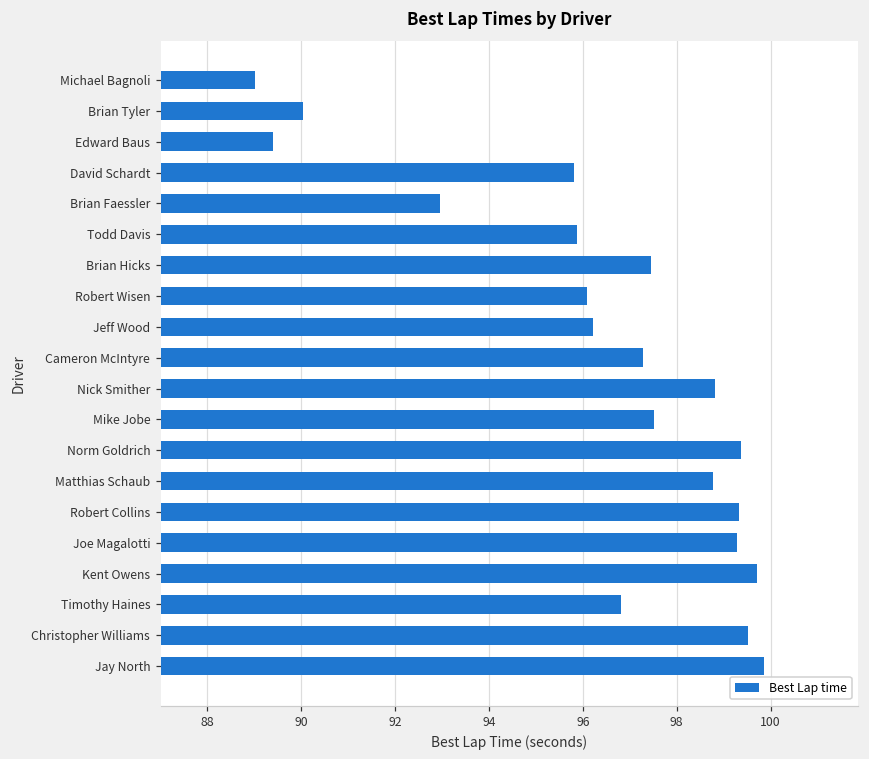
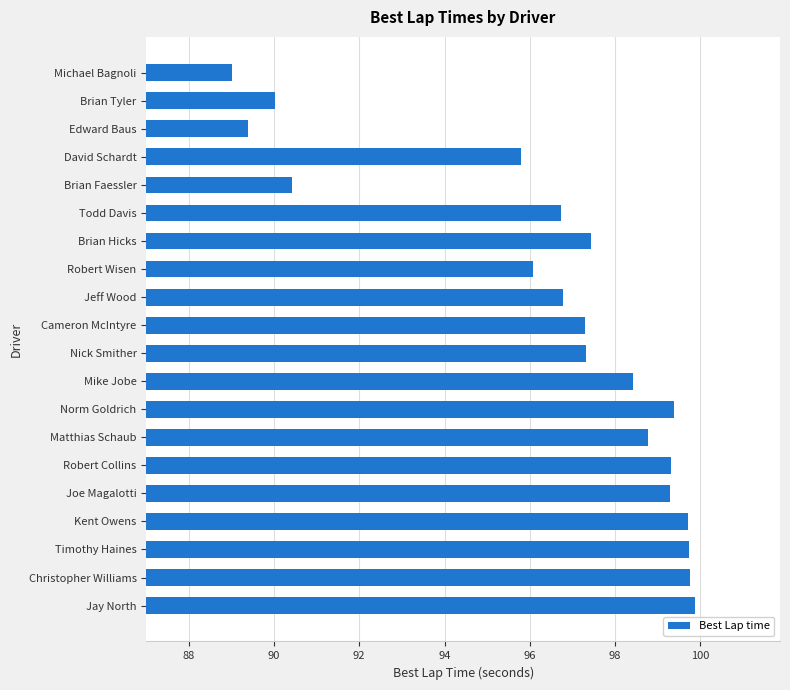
Brian Faessler: 93.0 -> 90.4
Todd Davis: 95.9 -> 96.7
Jeff Wood: 96.2 -> 96.8
Nick Smither: 98.8 -> 97.3
Mike Jobe: 97.5 -> 98.4
Timothy Haines: 96.8 -> 99.7
Christopher Williams: 99.5 -> 99.7
